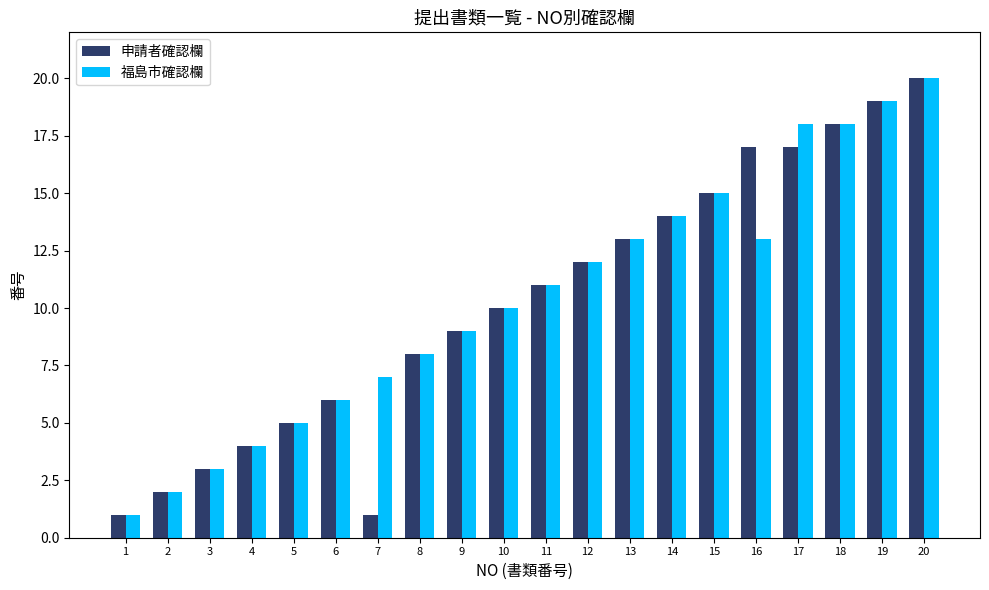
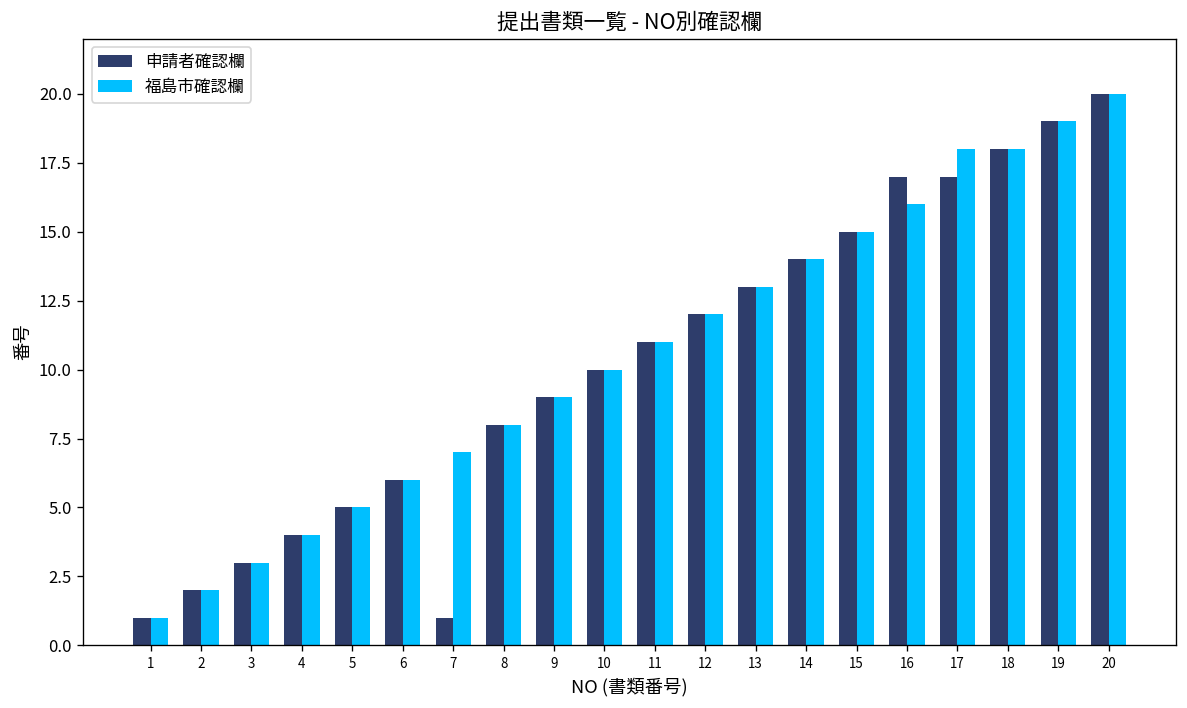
福島市確認欄, 16: 13 -> 16
